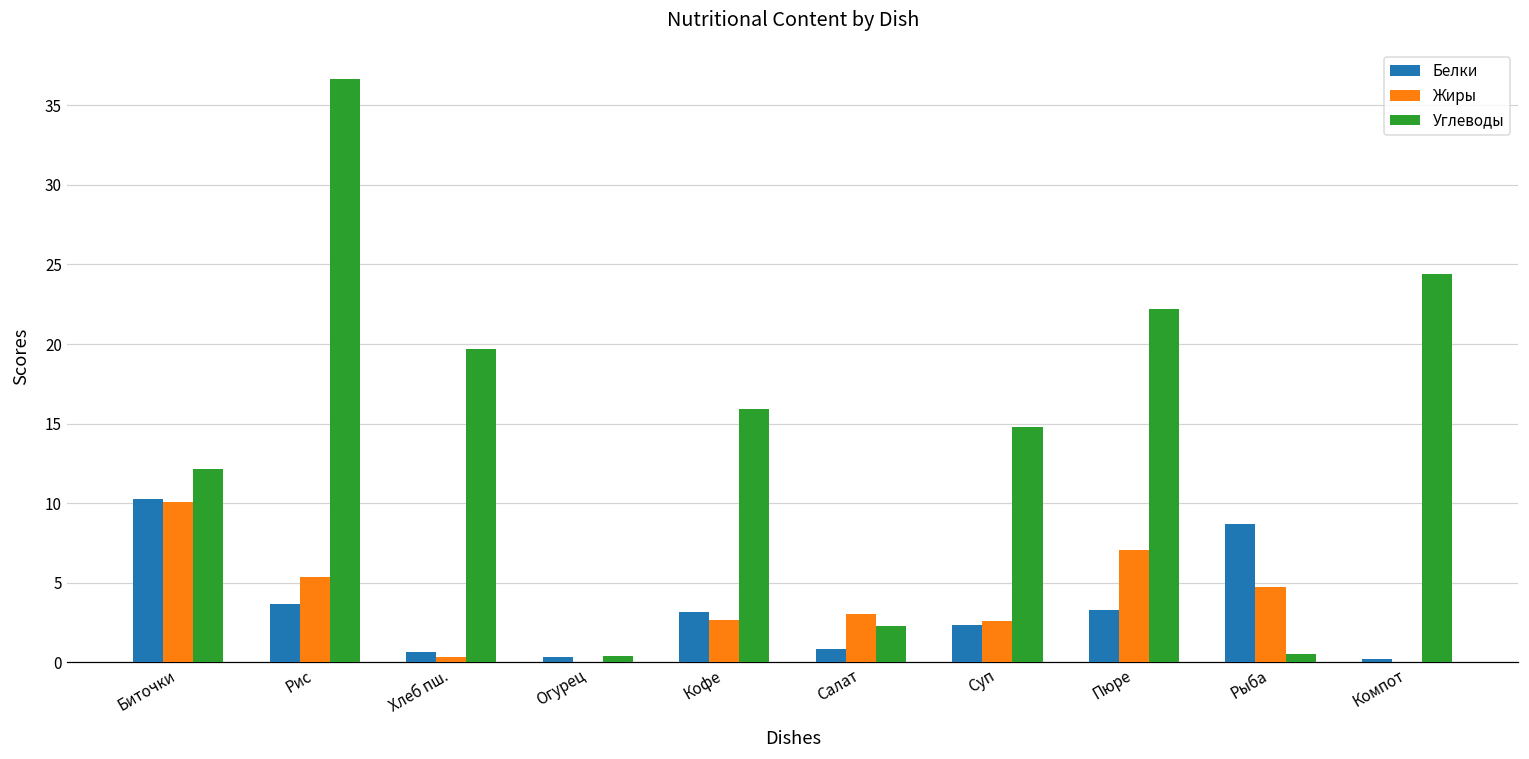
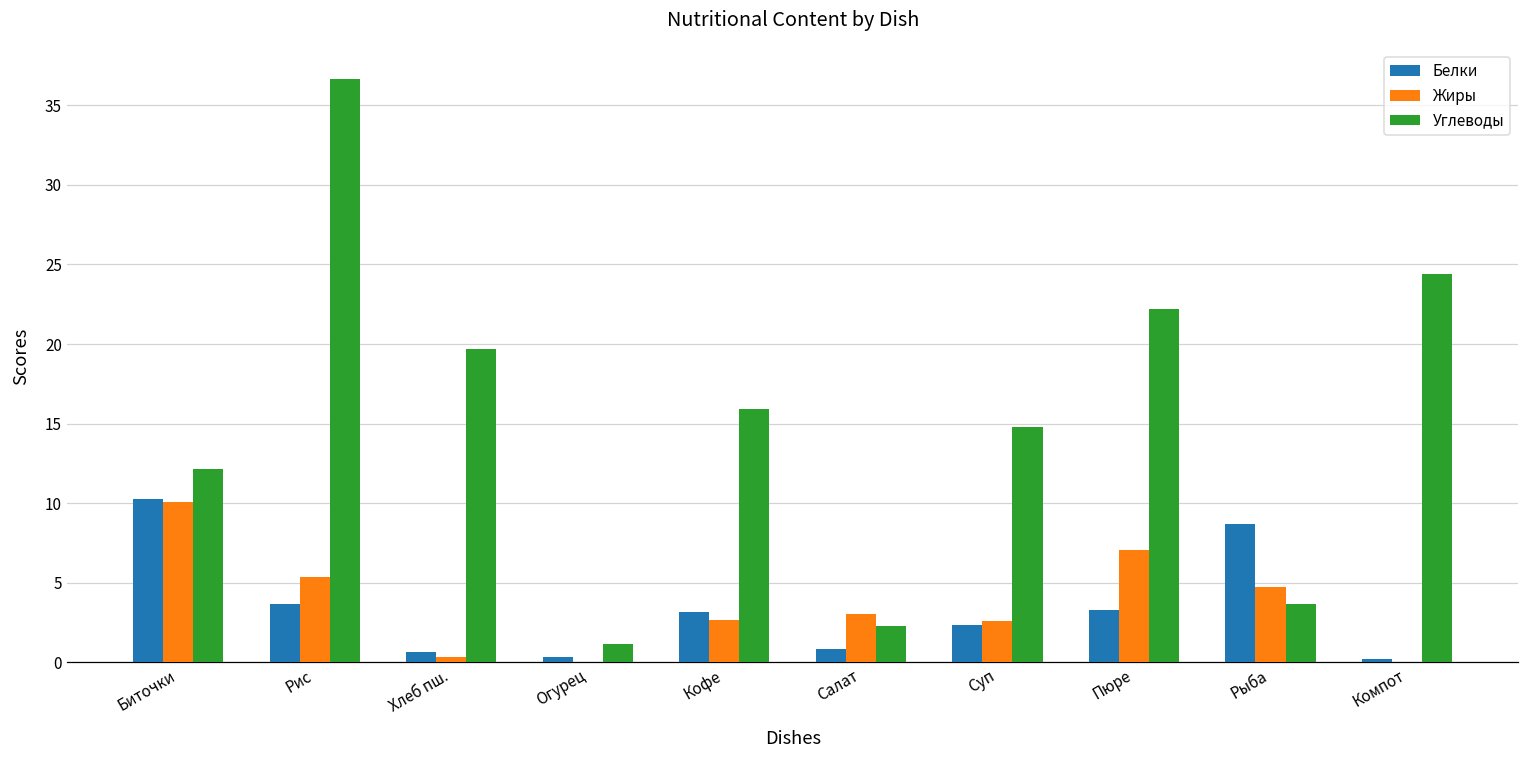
Углеводы, Огурец: 0.4 -> 1.1
Углеводы, Рыба: 0.5 -> 3.7
